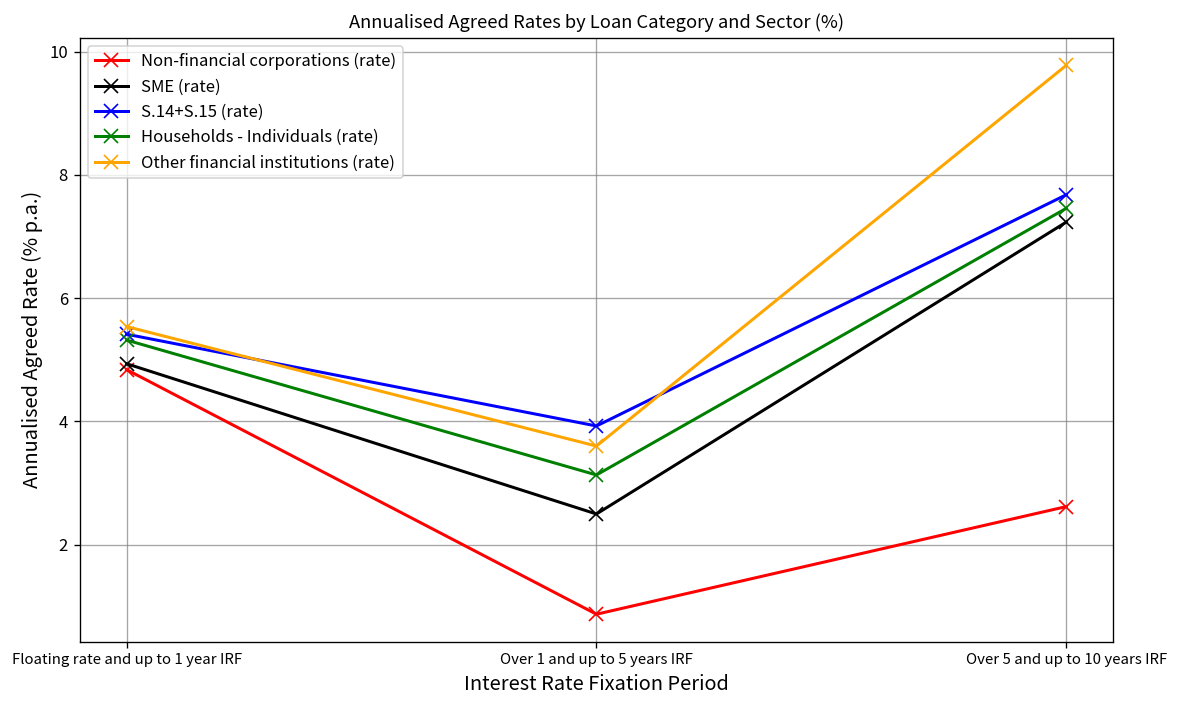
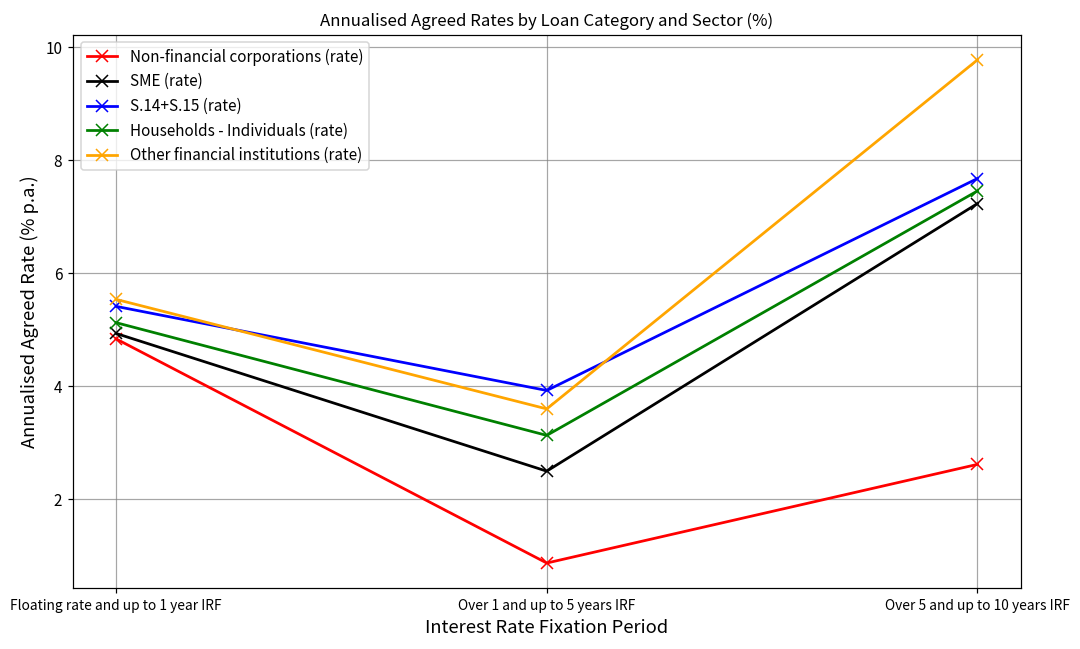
Households - Individuals (rate), Floating rate and up to 1 year IRF: 5.3 -> 5.1
